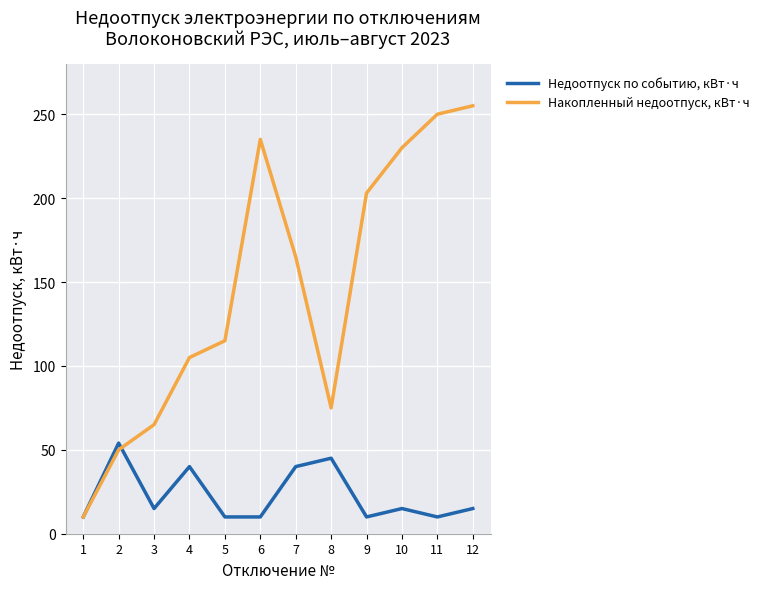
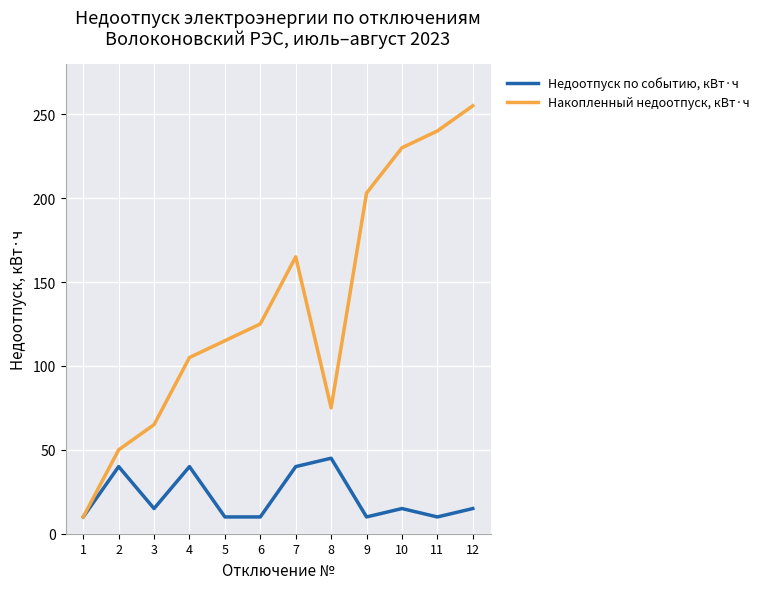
Недоотпуск по событию, кВт·ч, 2: 54 -> 40
Накопленный недоотпуск, кВт·ч, 6: 235 -> 125
Накопленный недоотпуск, кВт·ч, 11: 250 -> 240
